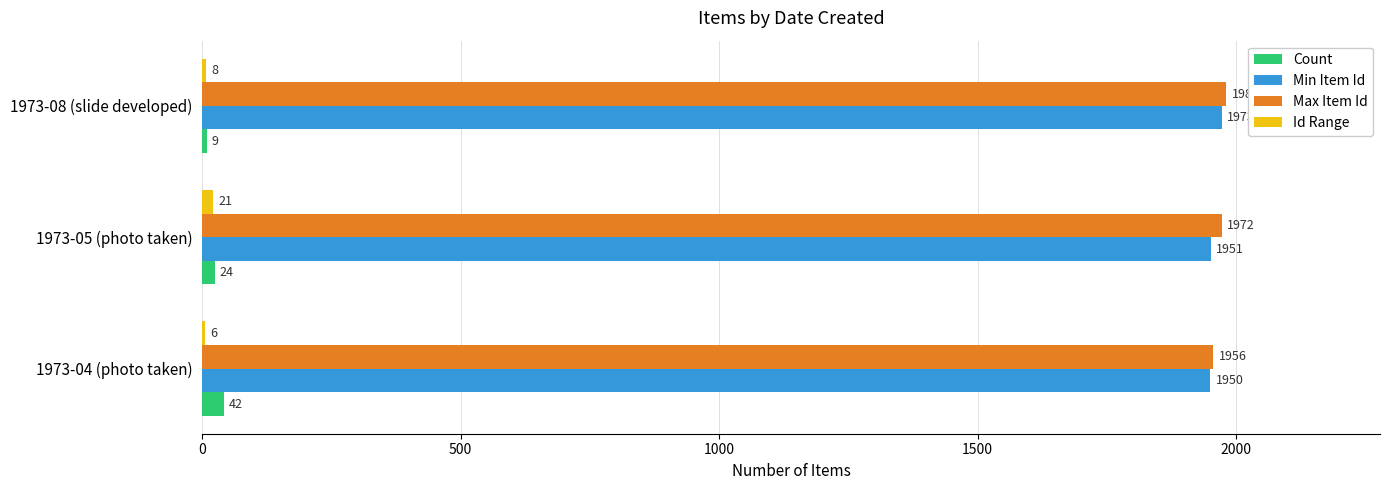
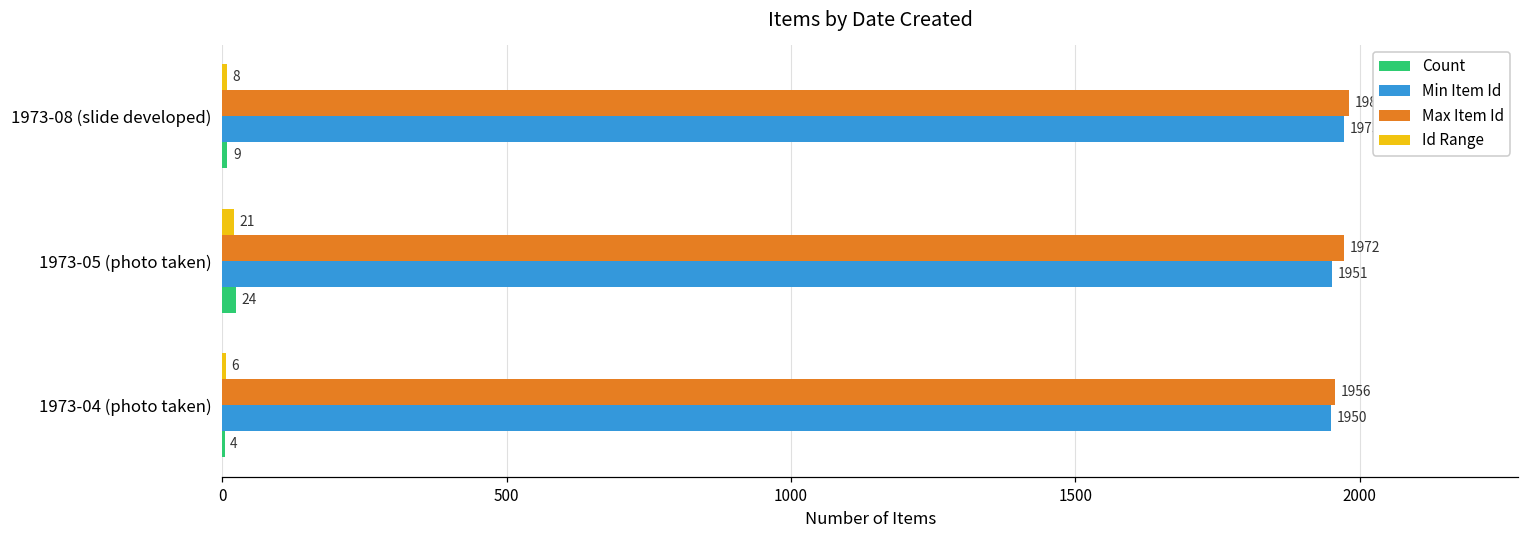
Count, 1973-04 (photo taken): 42 -> 4
